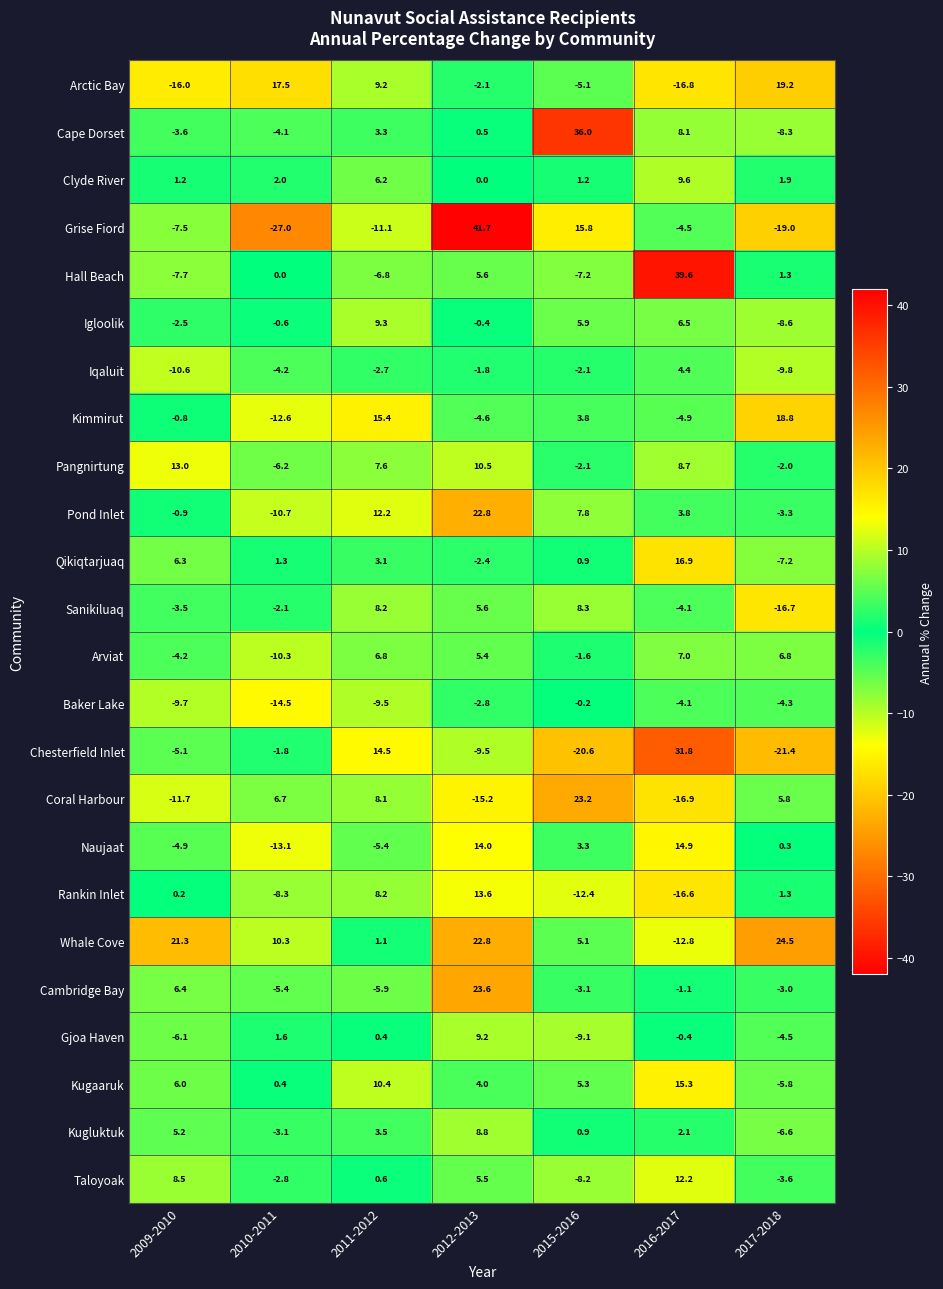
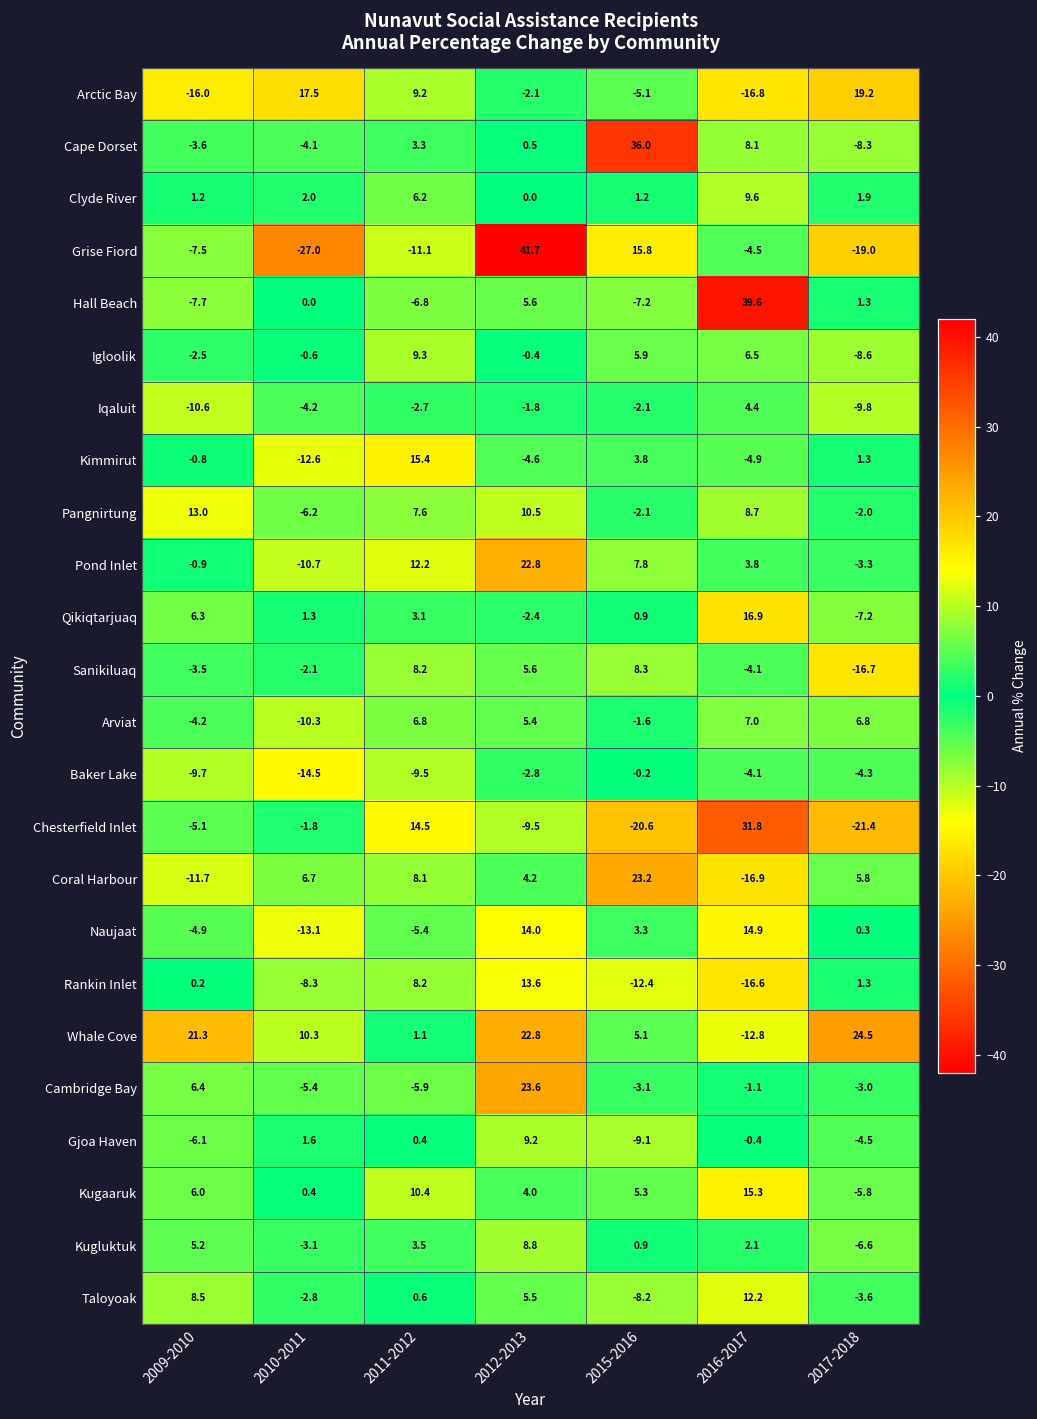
Kimmirut, 2017-2018: 18.8 -> 1.3
Coral Harbour, 2012-2013: -15.2 -> 4.2
